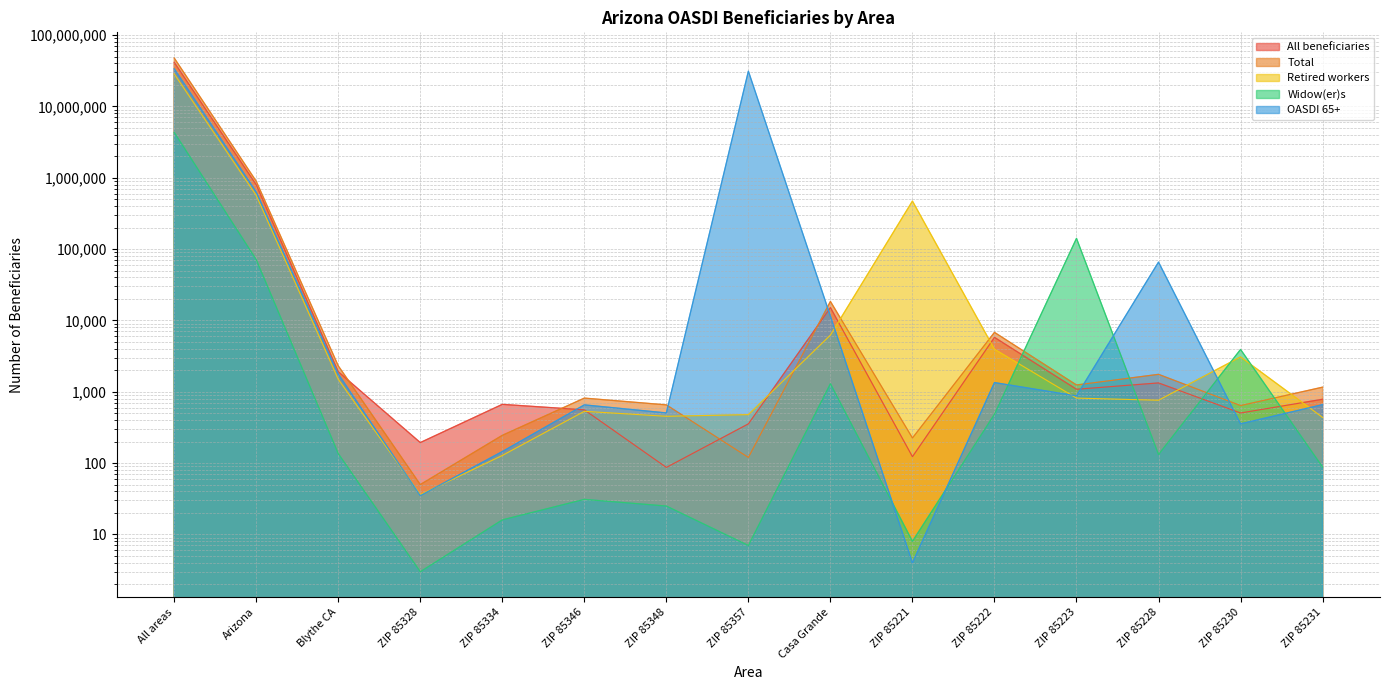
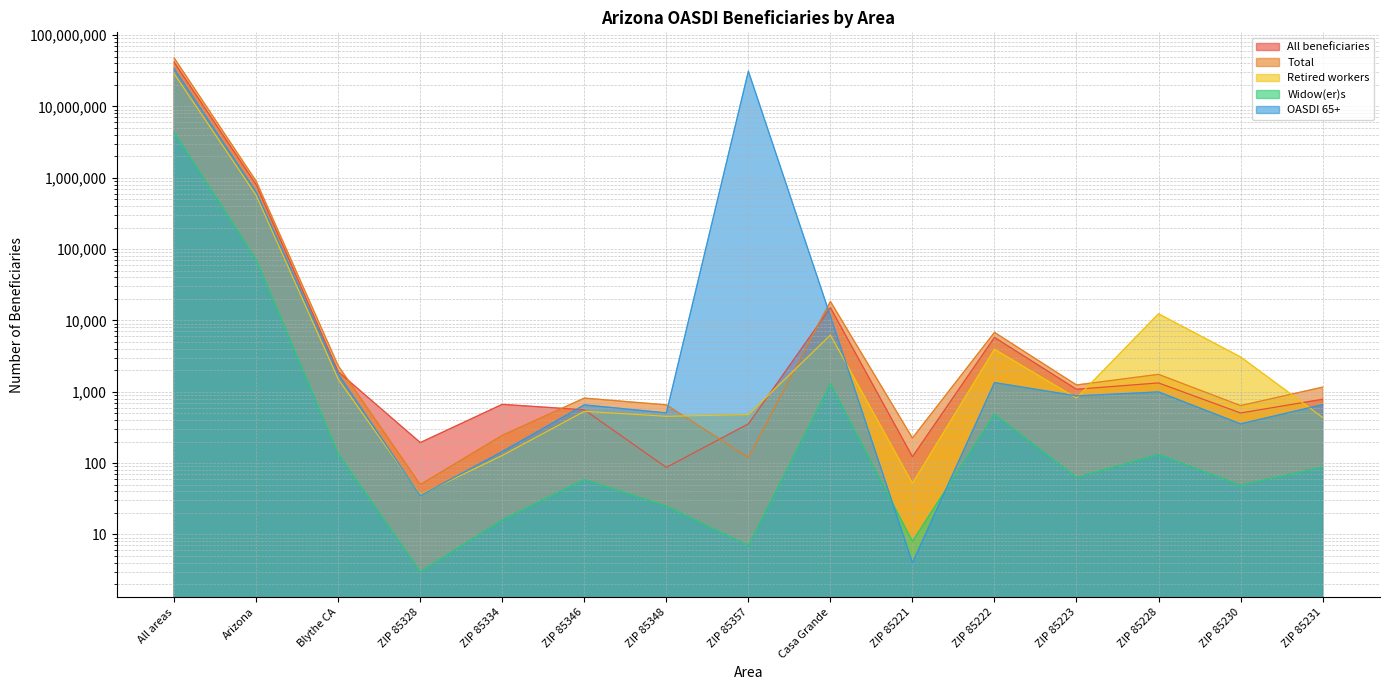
Widow(er)s, ZIP 85346: 30 -> 60
Retired workers, ZIP 85221: 500,000 -> 50
Widow(er)s, ZIP 85223: 140,000 -> 60
Retired workers, ZIP 85228: 800 -> 12,000
OASDI 65+, ZIP 85228: 70,000 -> 1,000
Widow(er)s, ZIP 85230: 4,000 -> 50
